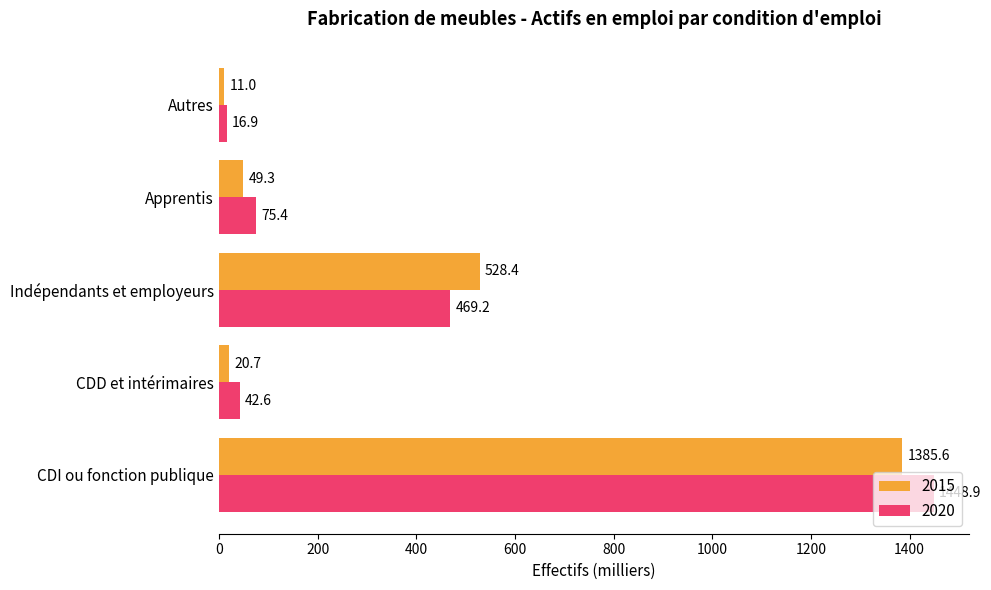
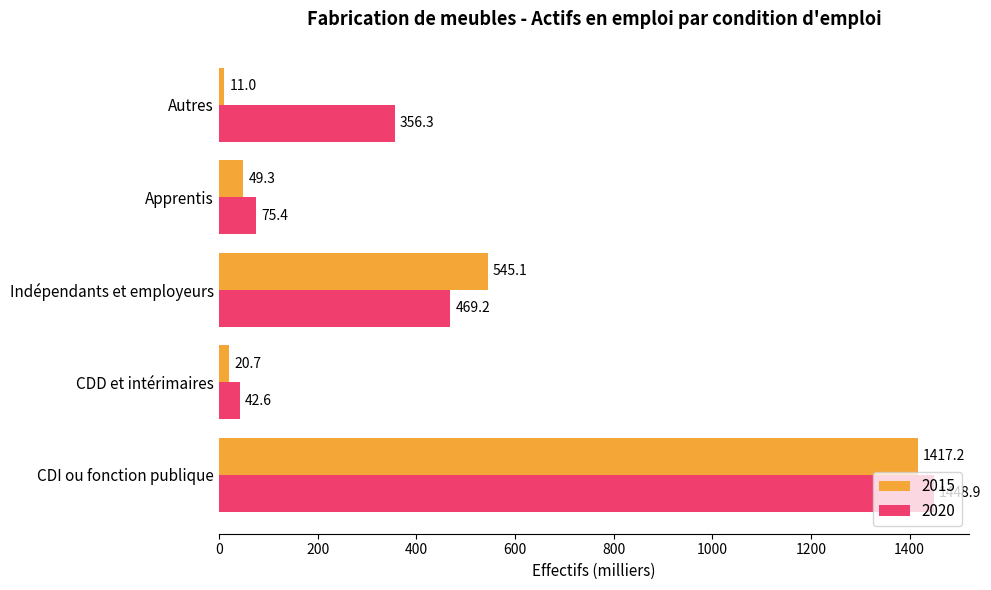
2020, Autres: 16.9 -> 356.3
2015, Indépendants et employeurs: 528.4 -> 545.1
2015, CDI ou fonction publique: 1385.6 -> 1417.2
